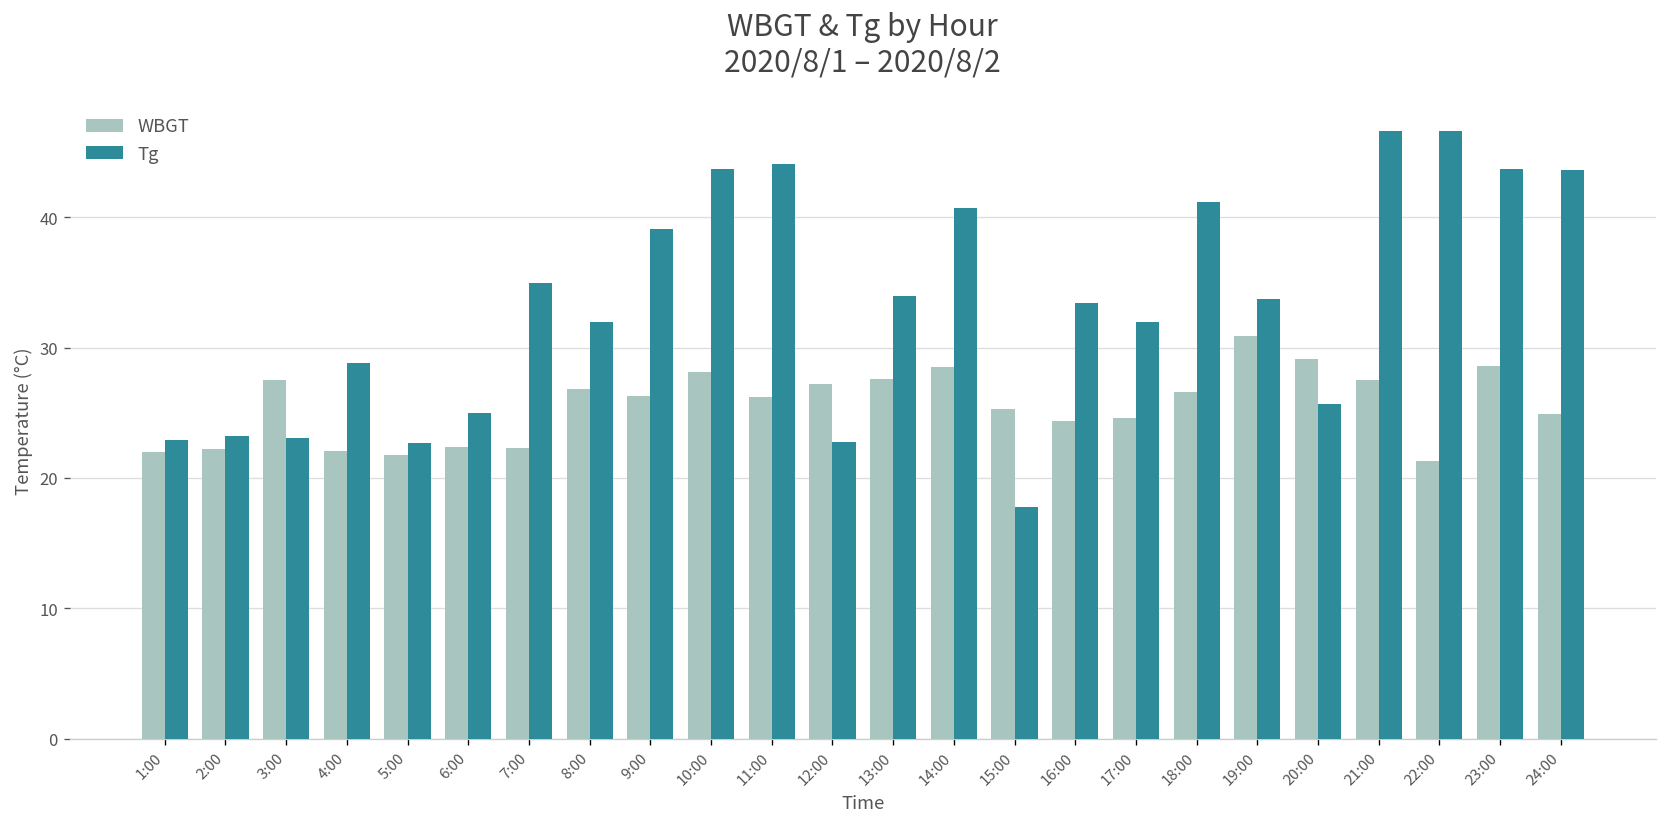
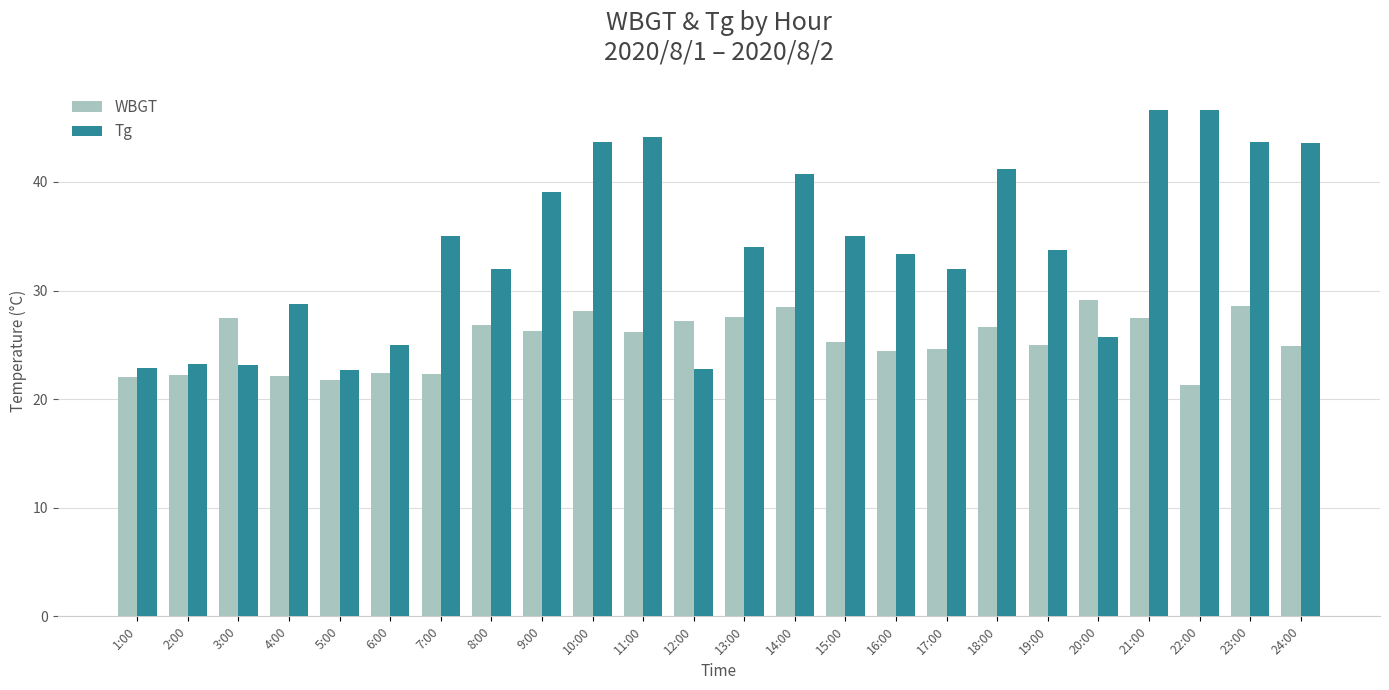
Tg, 15:00: 17.8 -> 35.0
WBGT, 19:00: 30.9 -> 25.0
